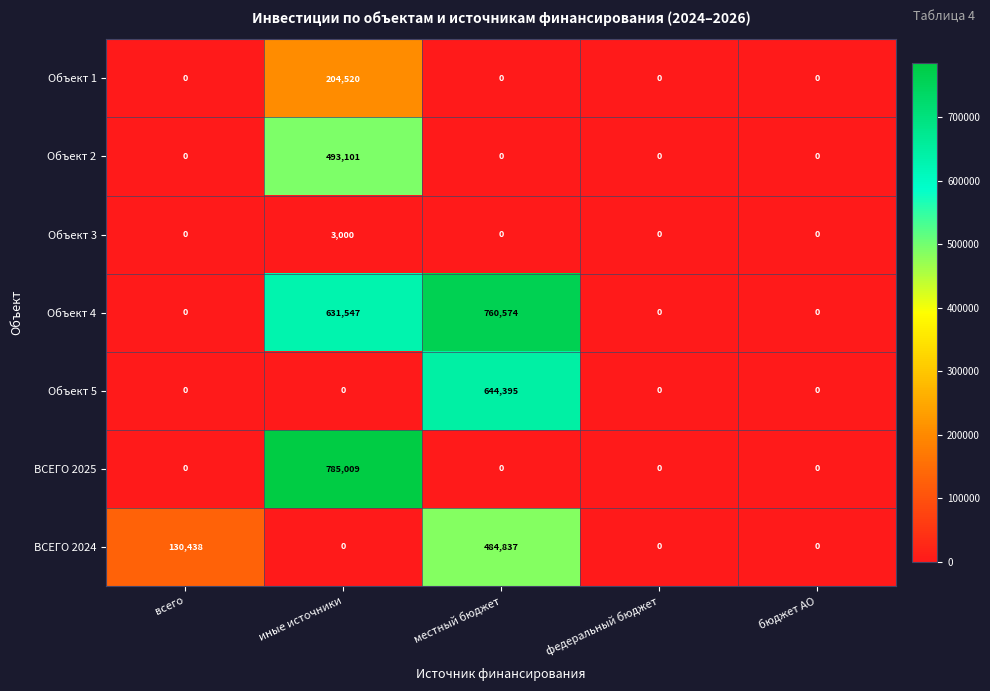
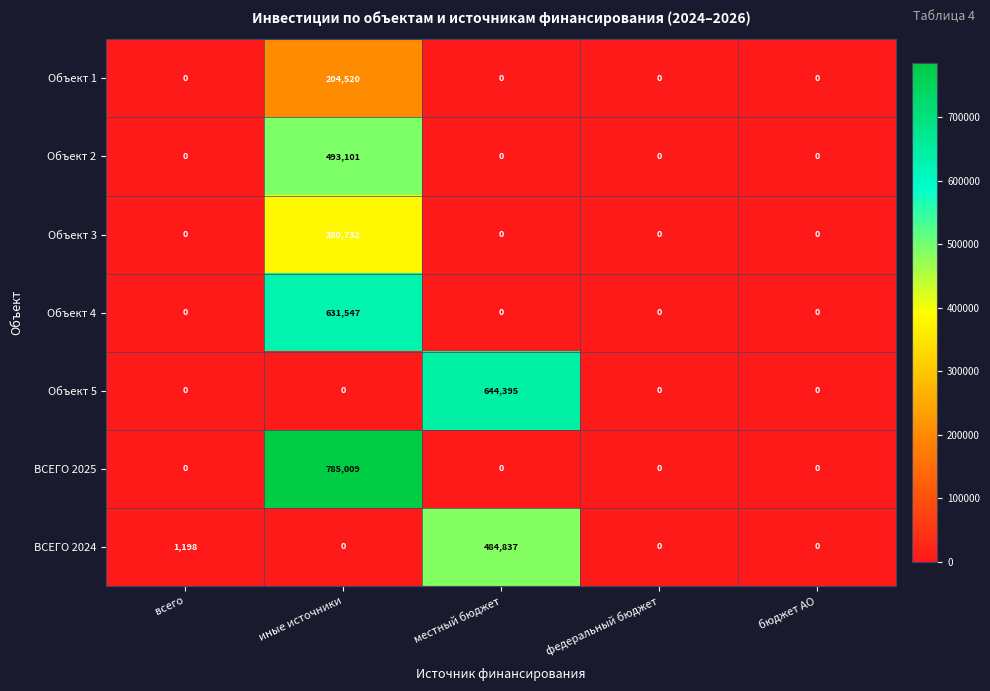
Объект 3, иные источники: 3,000 -> 380,732
Объект 4, местный бюджет: 760,574 -> 0
ВСЕГО 2024, всего: 130,438 -> 1,198
